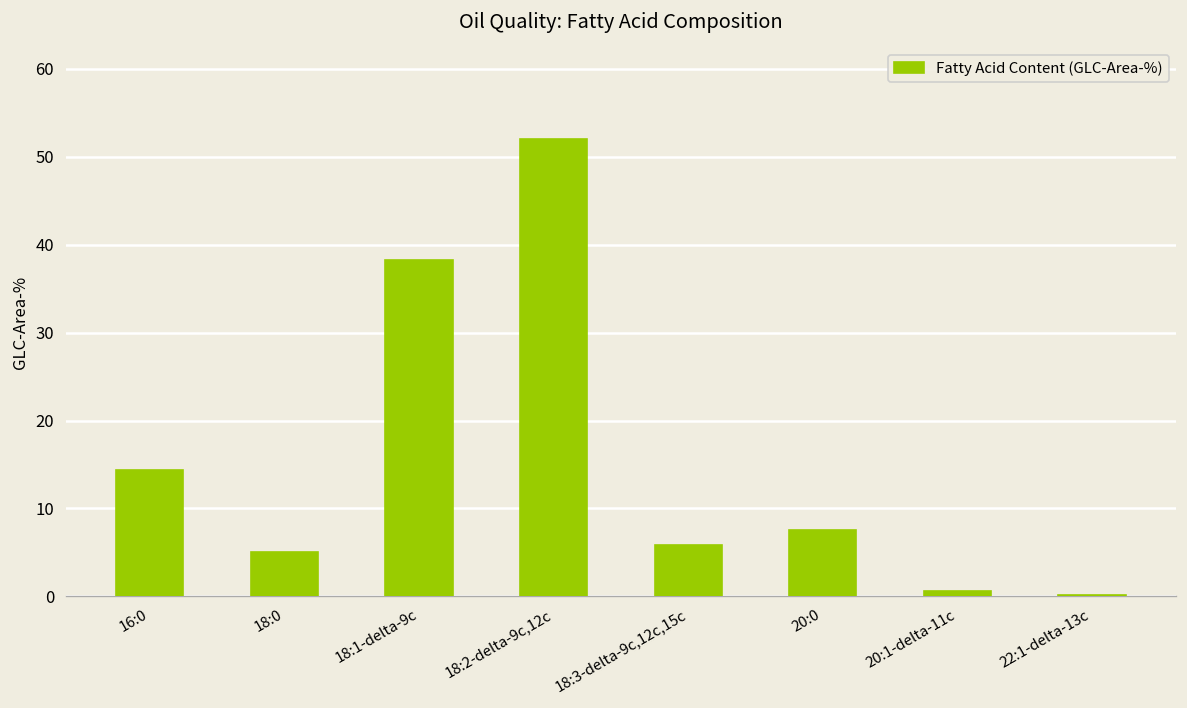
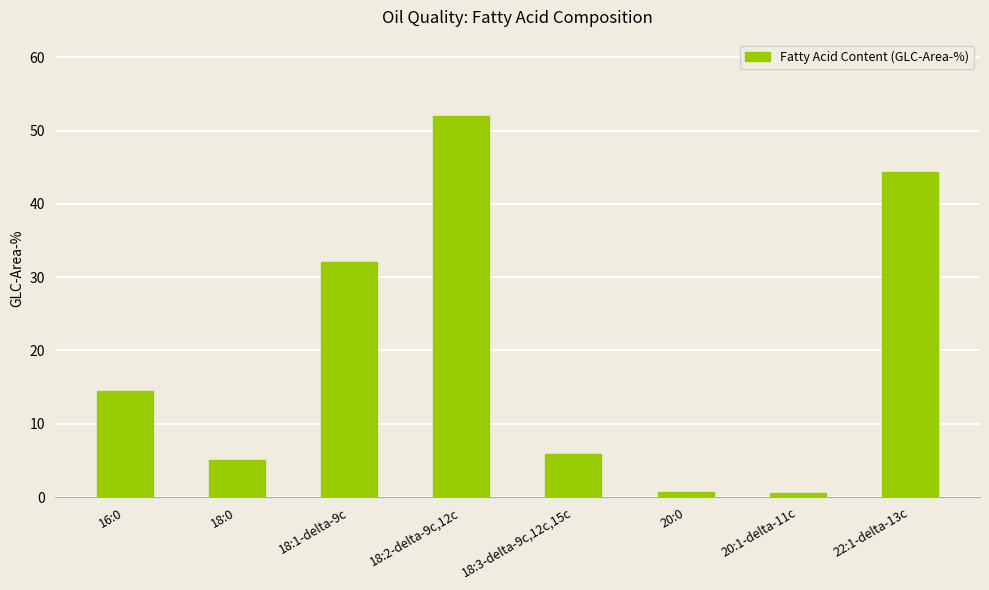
18:1-delta-9c: 38 -> 32
20:0: 8 -> 1
22:1-delta-13c: 0 -> 44
